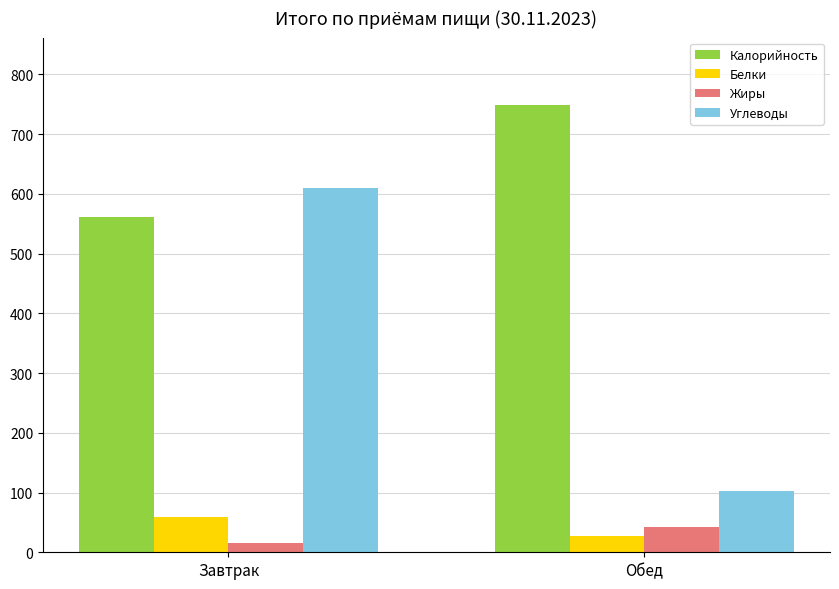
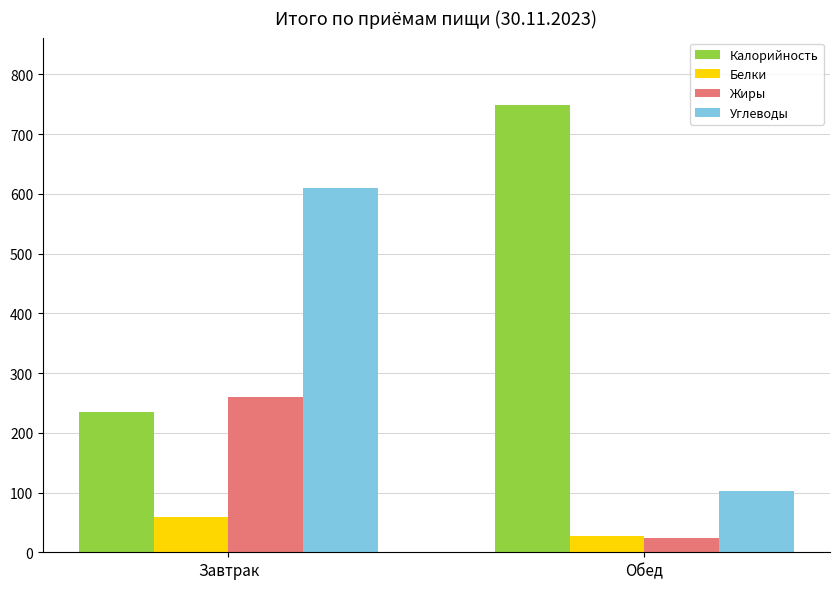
Калорийность, Завтрак: 560 -> 230
Жиры, Завтрак: 20 -> 260
Жиры, Обед: 40 -> 20
